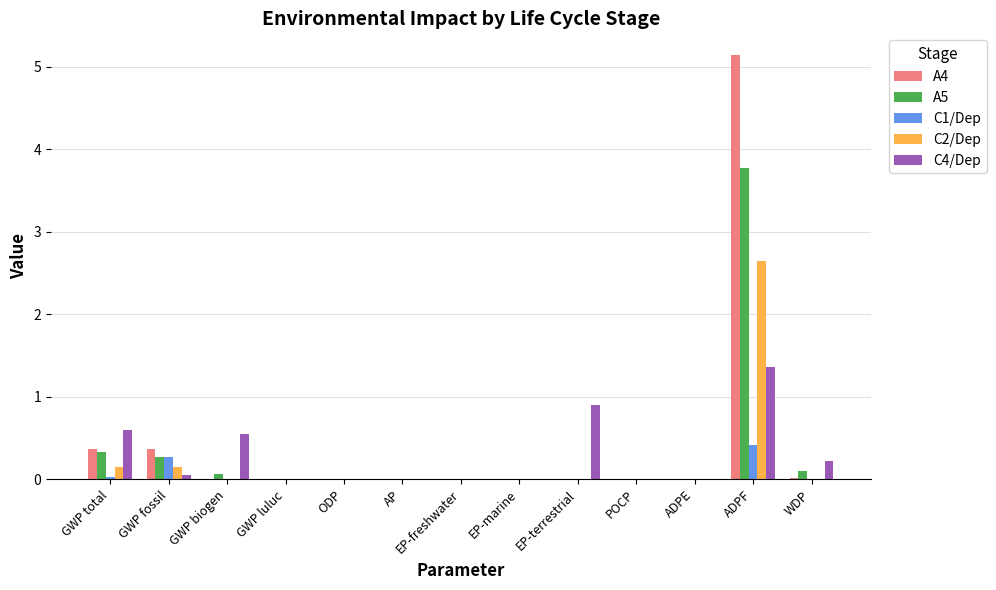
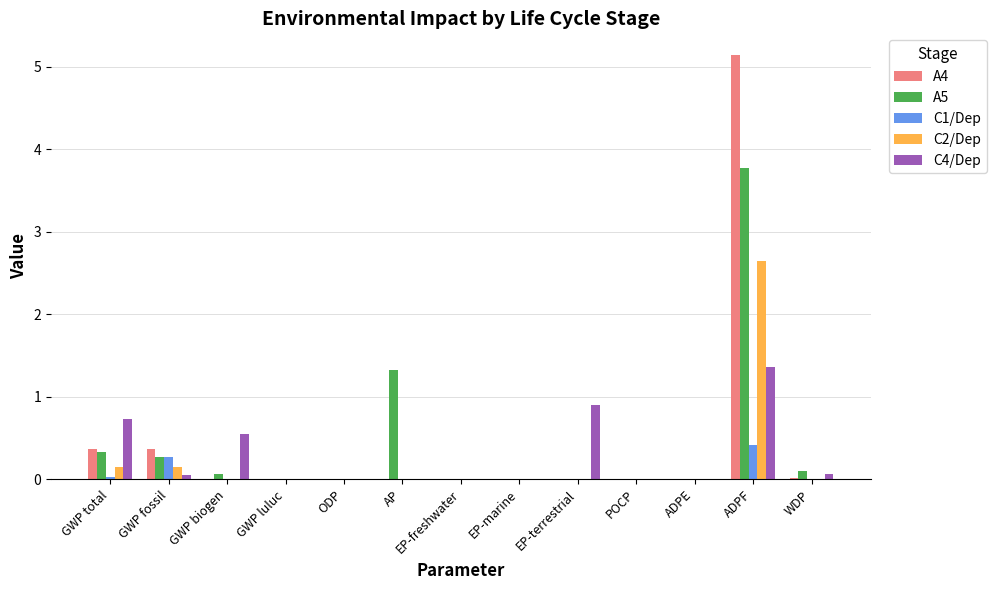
C4/Dep, GWP total: 0.6 -> 0.7
A5, AP: 0.0 -> 1.3
C4/Dep, WDP: 0.2 -> 0.1
